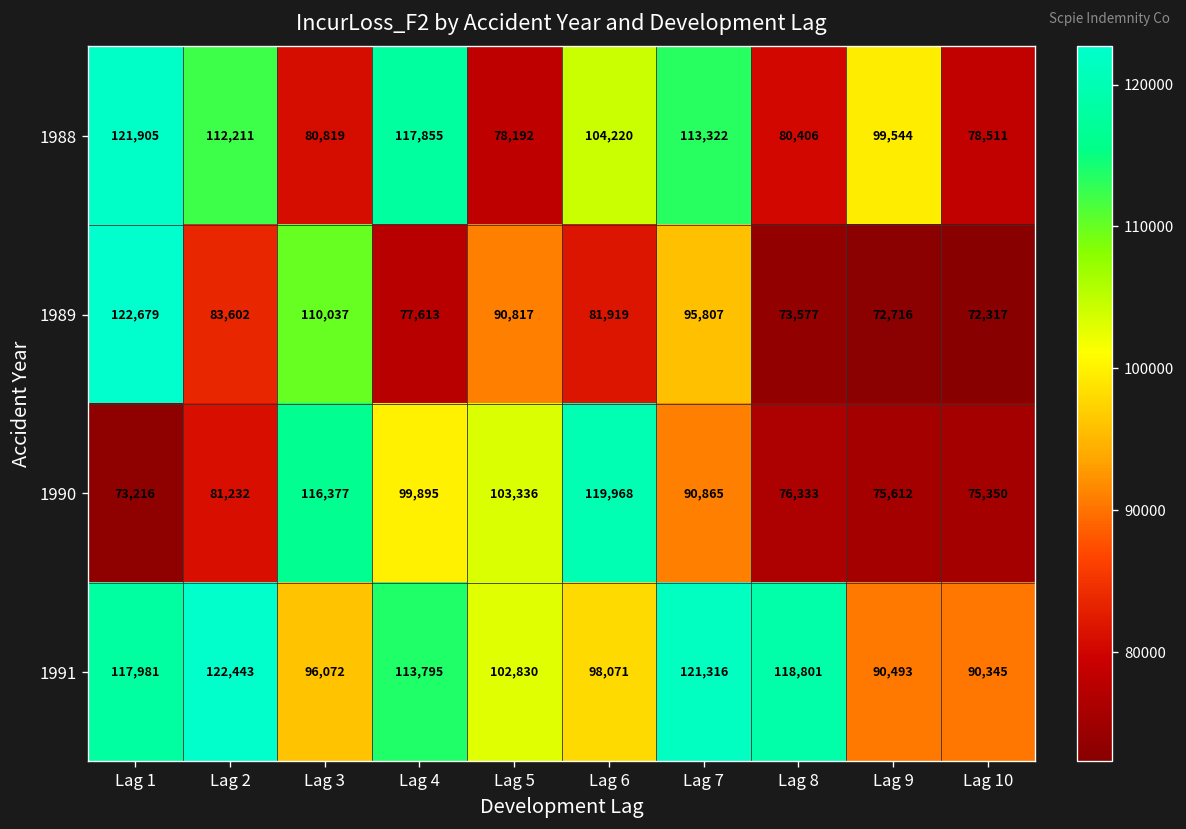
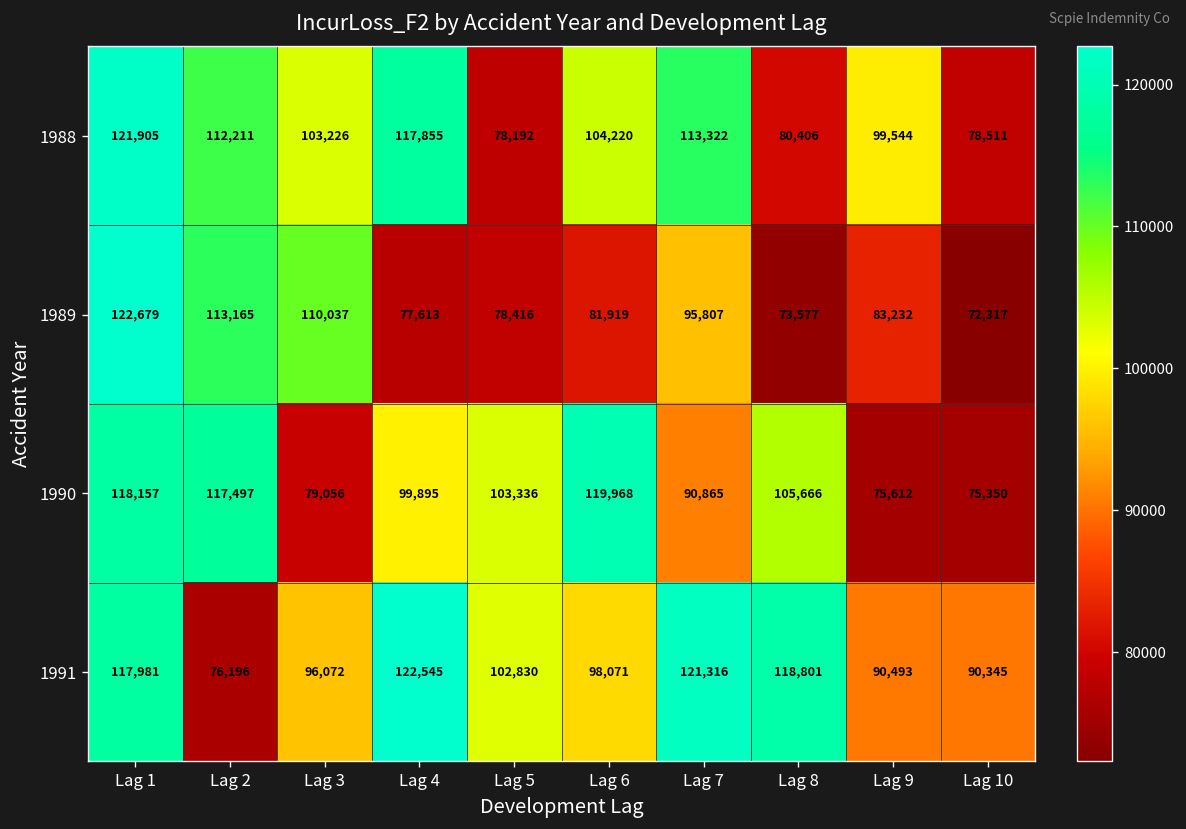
1988, Lag 3: 80,819 -> 103,226
1989, Lag 2: 83,602 -> 113,165
1989, Lag 5: 90,817 -> 78,416
1989, Lag 9: 72,716 -> 83,232
1990, Lag 1: 73,216 -> 118,157
1990, Lag 2: 81,232 -> 117,497
1990, Lag 3: 116,377 -> 79,056
1990, Lag 8: 76,333 -> 105,666
1991, Lag 2: 122,443 -> 76,196
1991, Lag 4: 113,795 -> 122,545
